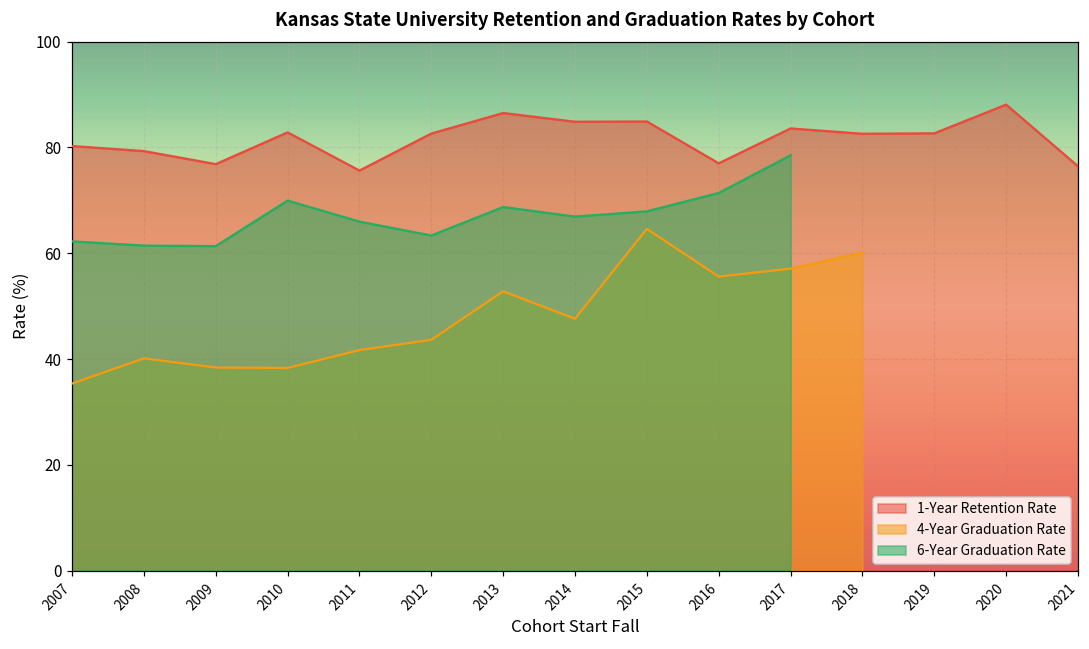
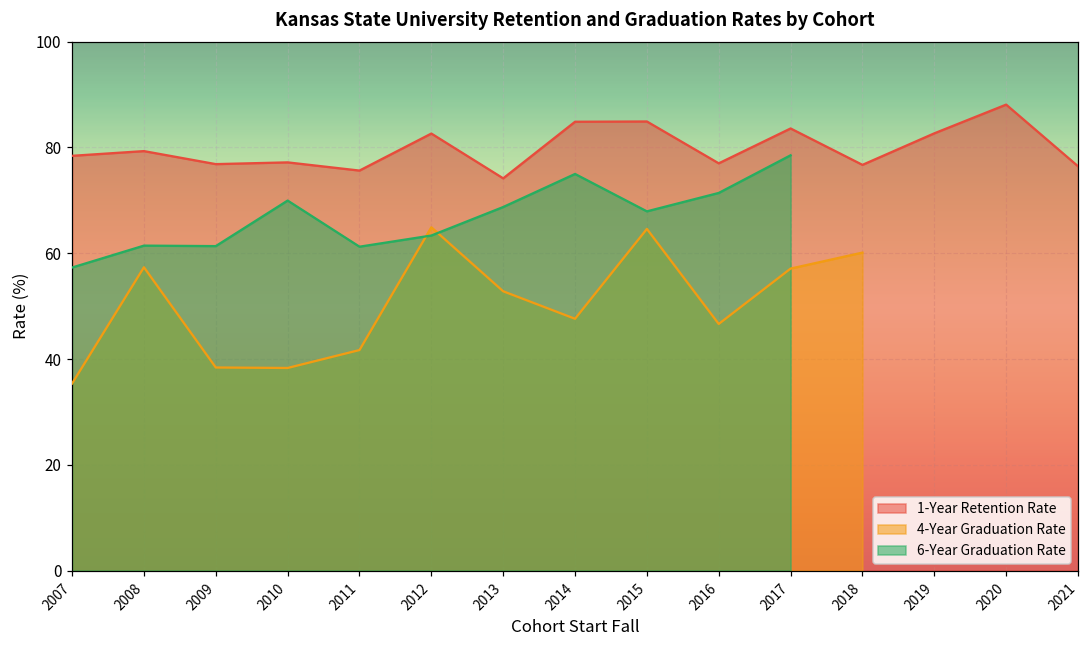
1-Year Retention Rate, 2007: 80 -> 78
6-Year Graduation Rate, 2007: 62 -> 57
4-Year Graduation Rate, 2008: 40 -> 57
1-Year Retention Rate, 2010: 83 -> 77
6-Year Graduation Rate, 2011: 66 -> 61
4-Year Graduation Rate, 2012: 44 -> 65
1-Year Retention Rate, 2013: 87 -> 74
6-Year Graduation Rate, 2014: 67 -> 75
4-Year Graduation Rate, 2016: 56 -> 47
1-Year Retention Rate, 2018: 83 -> 77
